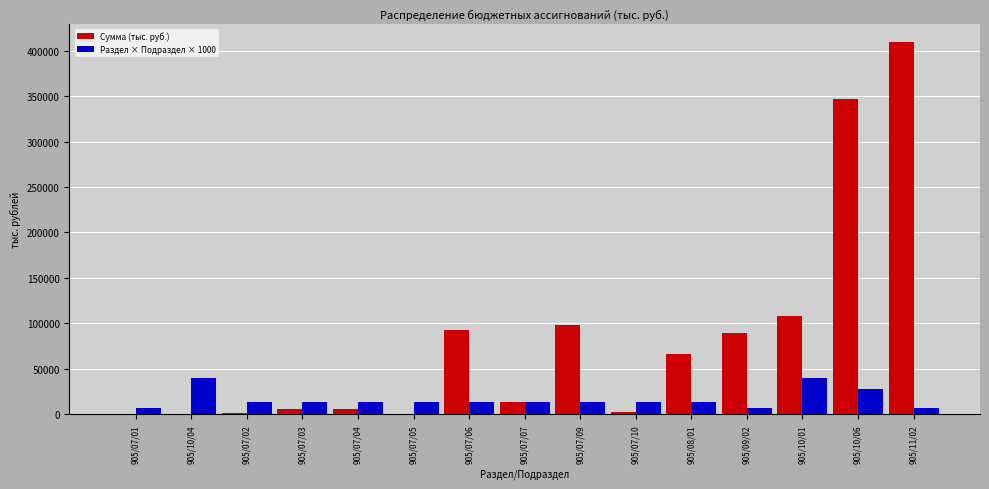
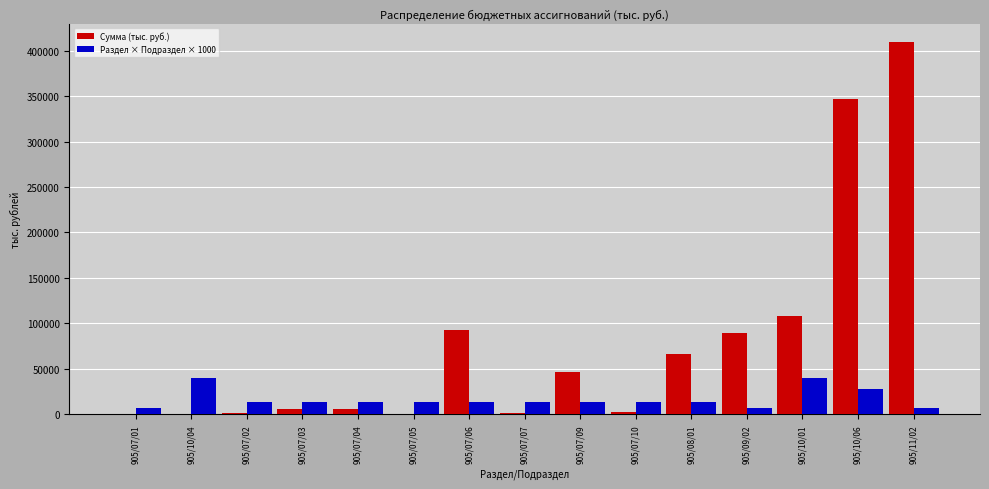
Сумма (тыс. руб.), 905/07/07: 10000 -> 0
Сумма (тыс. руб.), 905/07/09: 100000 -> 50000
